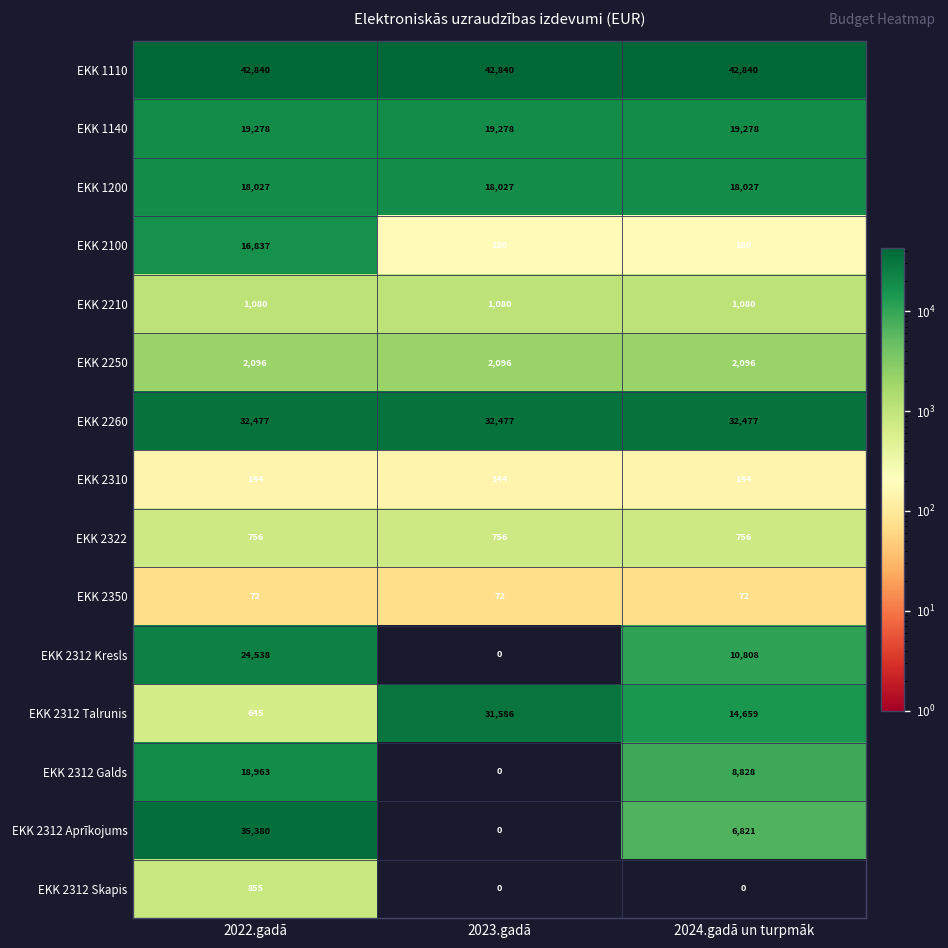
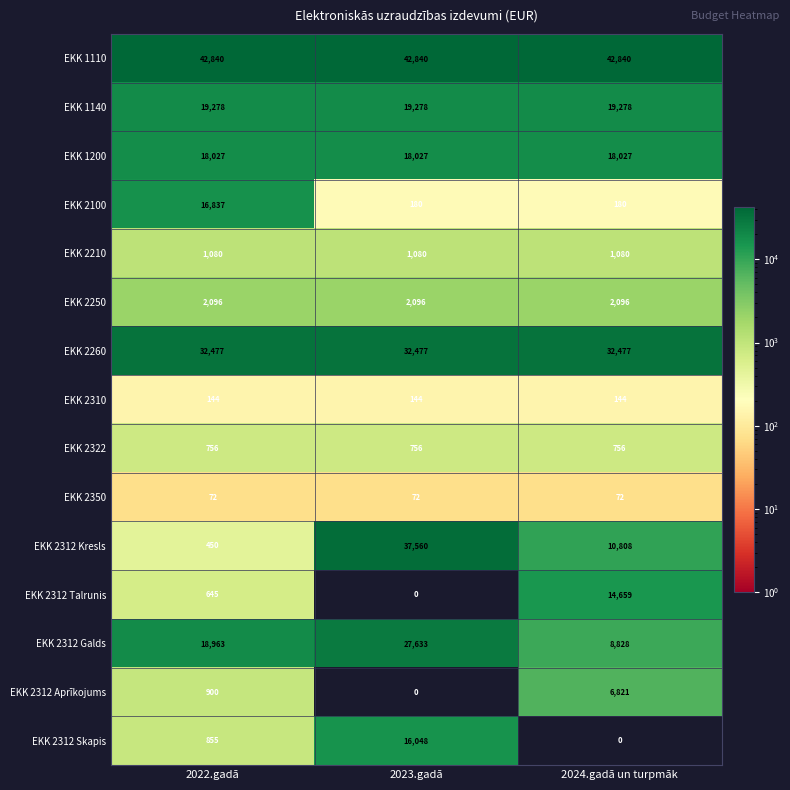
EKK 2312 Kresls, 2022.gadā: 24,538 -> 450
EKK 2312 Kresls, 2023.gadā: 0 -> 37,560
EKK 2312 Talrunis, 2023.gadā: 31,586 -> 0
EKK 2312 Galds, 2023.gadā: 0 -> 27,633
EKK 2312 Aprīkojums, 2022.gadā: 35,380 -> 900
EKK 2312 Skapis, 2023.gadā: 0 -> 16,048
